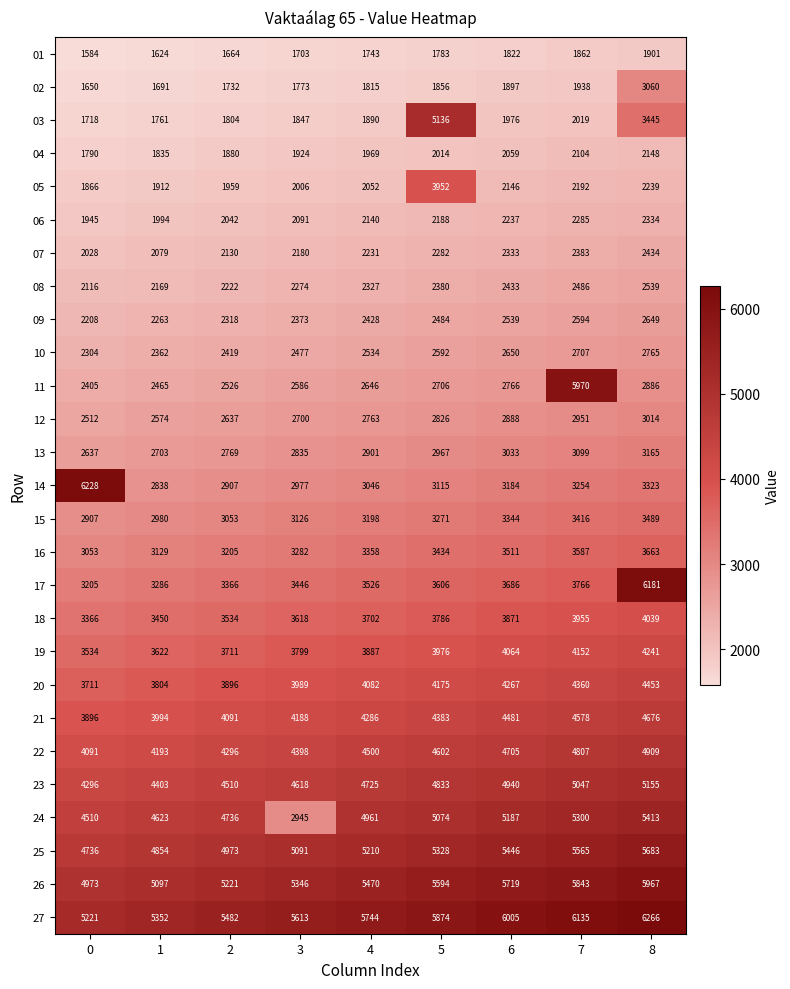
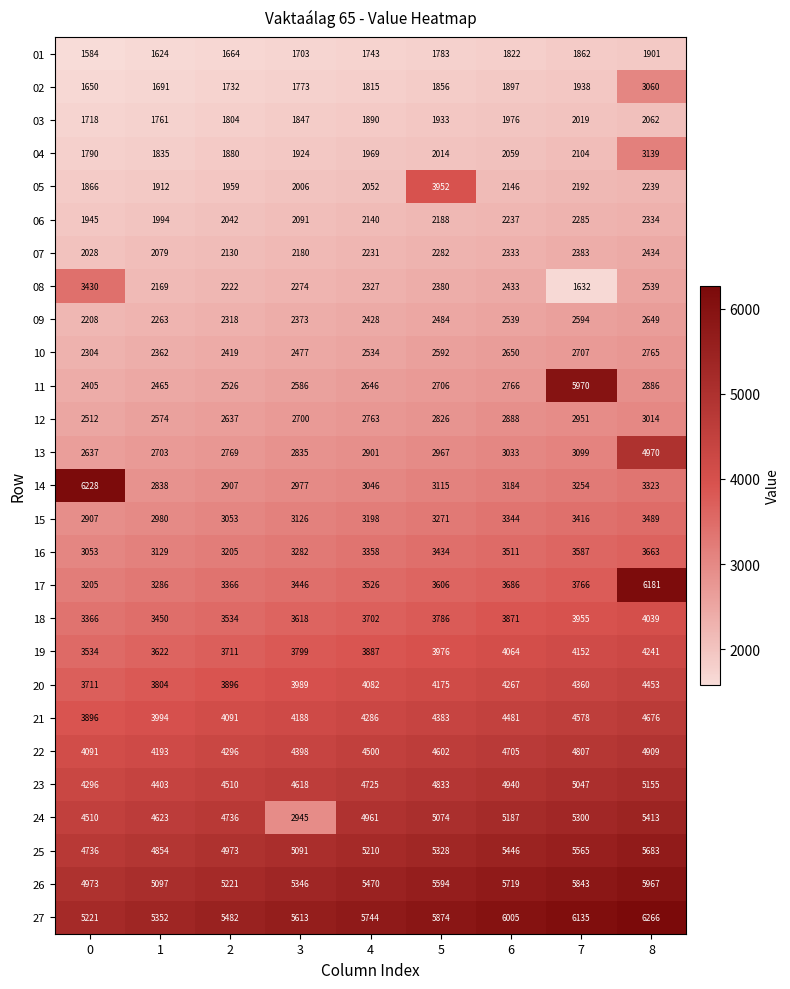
03, 5: 5136 -> 1933
03, 8: 3445 -> 2062
04, 8: 2148 -> 3139
08, 0: 2116 -> 3430
08, 7: 2486 -> 1632
13, 8: 3165 -> 4970
